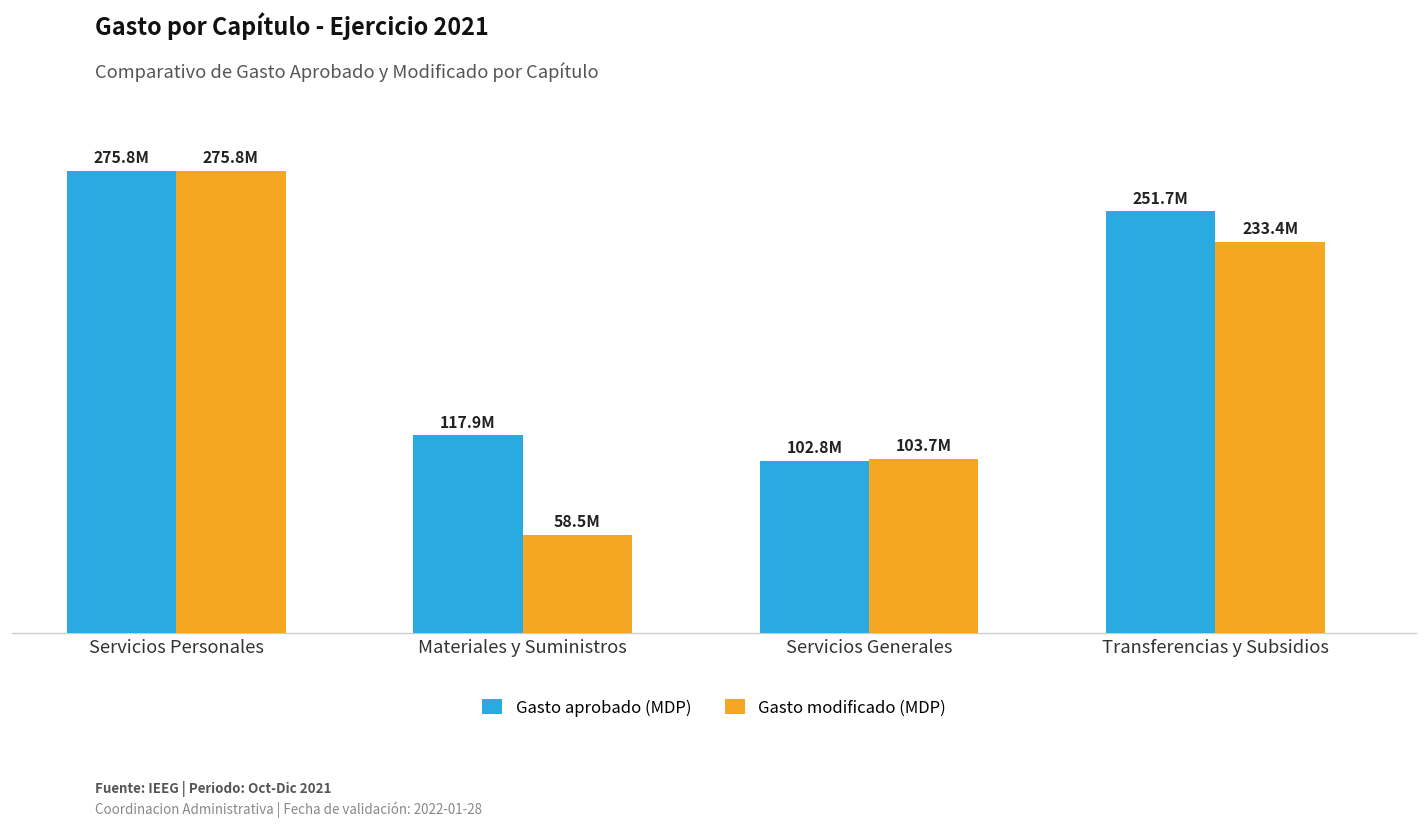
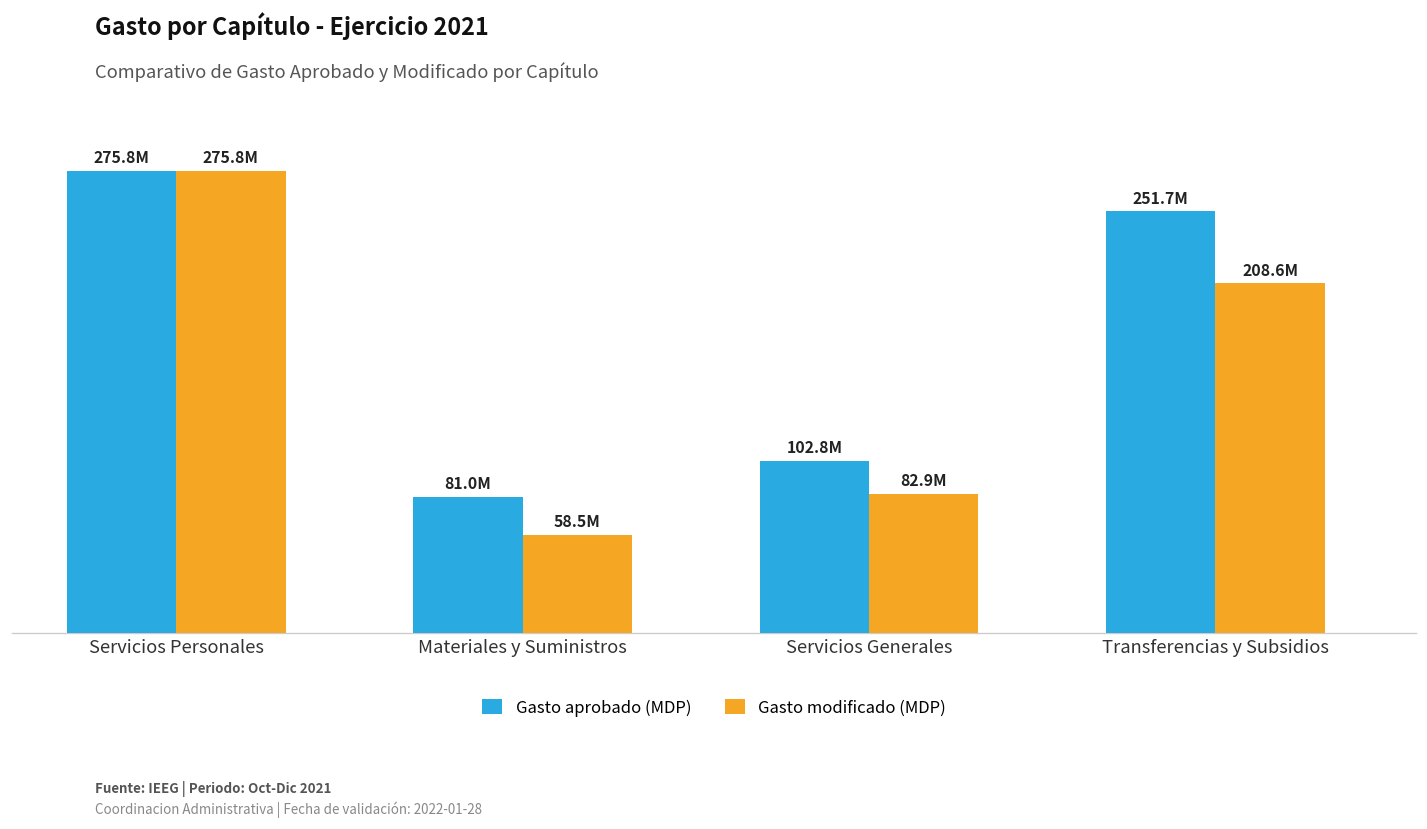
Gasto aprobado (MDP), Materiales y Suministros: 117.9M -> 81.0M
Gasto modificado (MDP), Servicios Generales: 103.7M -> 82.9M
Gasto modificado (MDP), Transferencias y Subsidios: 233.4M -> 208.6M
